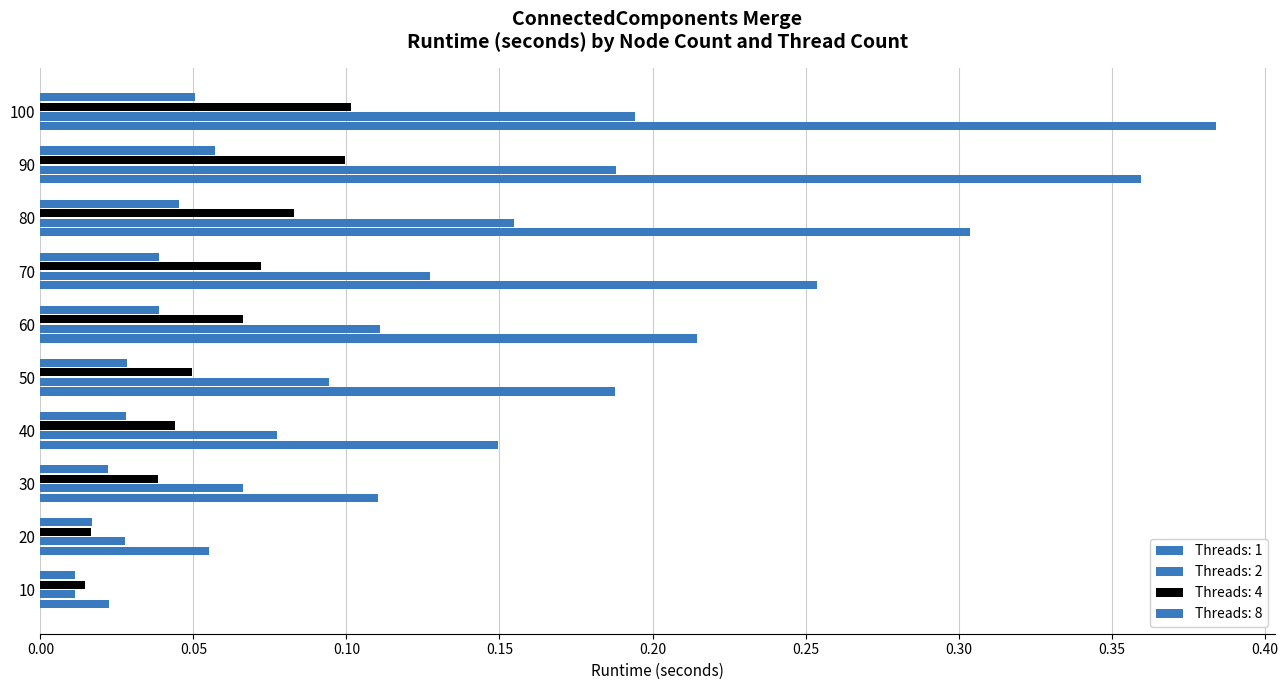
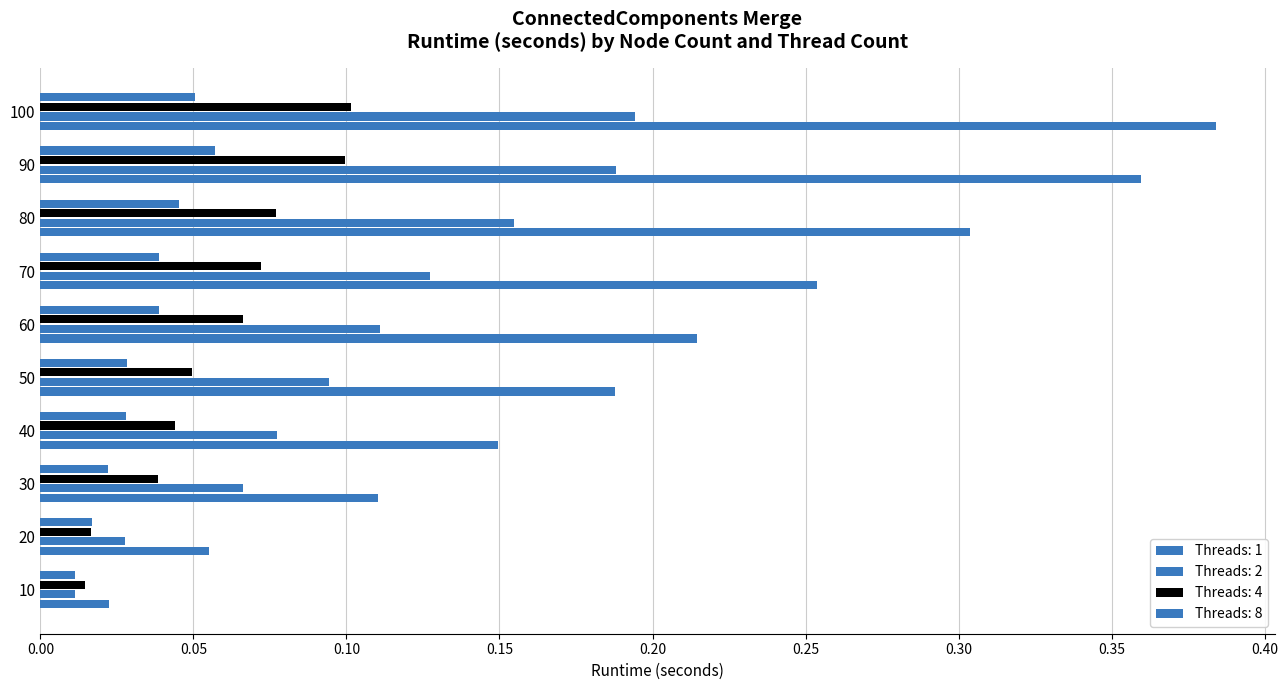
Threads: 4, 80: 0.083 -> 0.077
